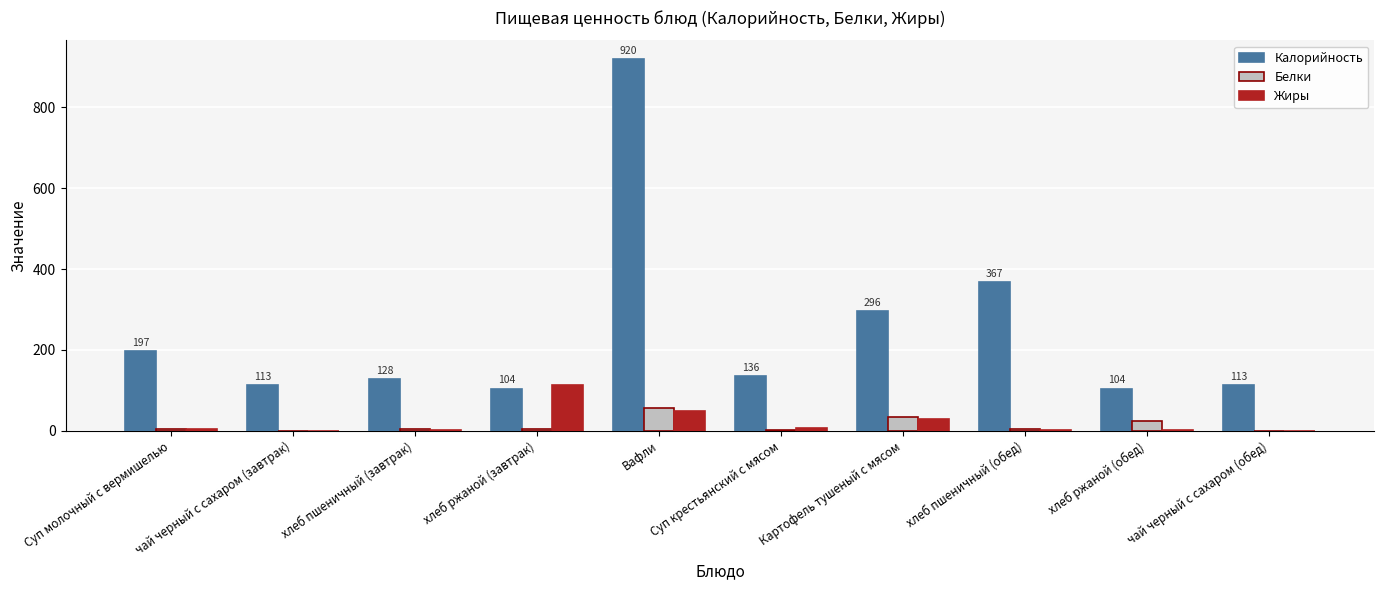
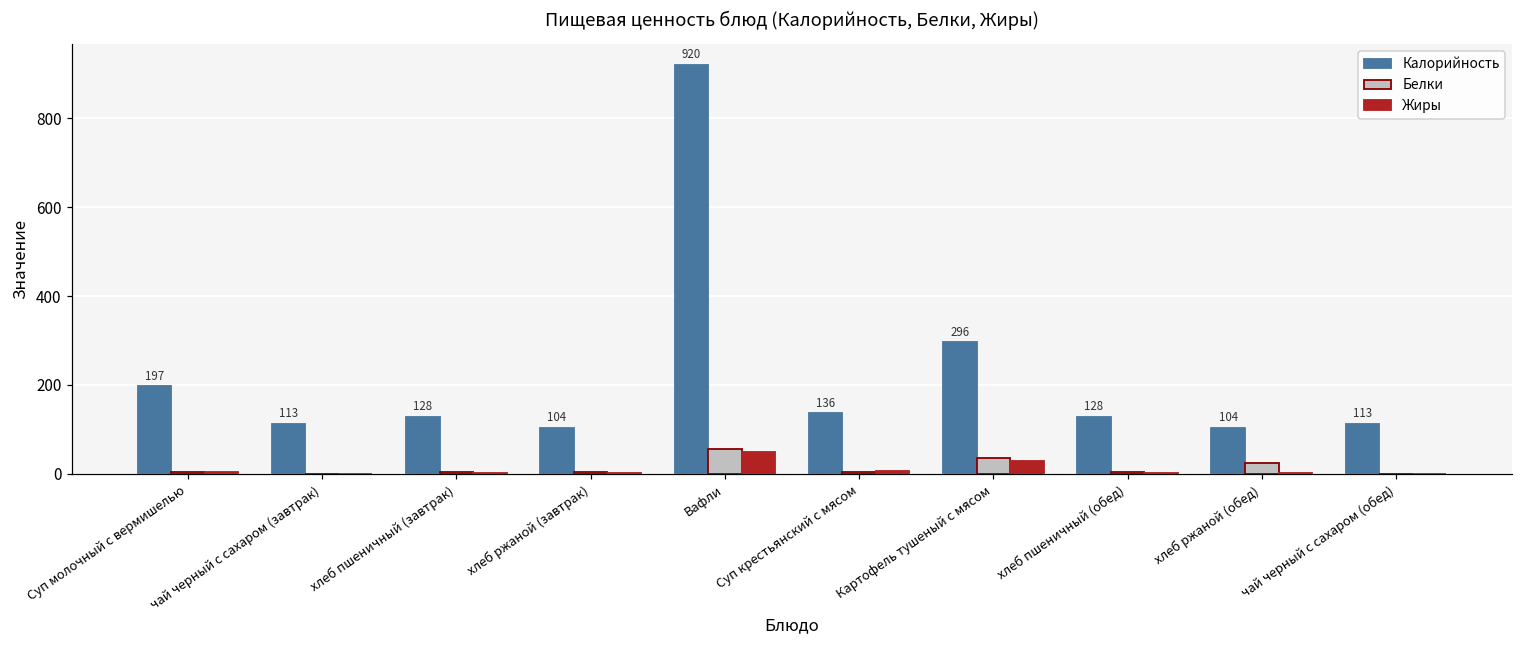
Жиры, хлеб ржаной (завтрак): 110 -> 0
Калорийность, хлеб пшеничный (обед): 367 -> 128
